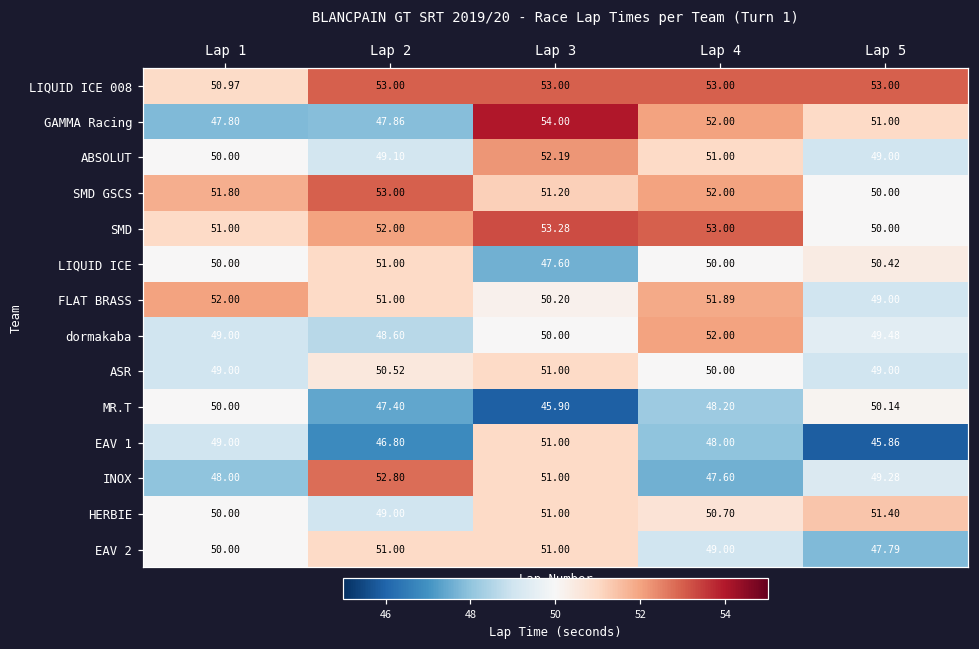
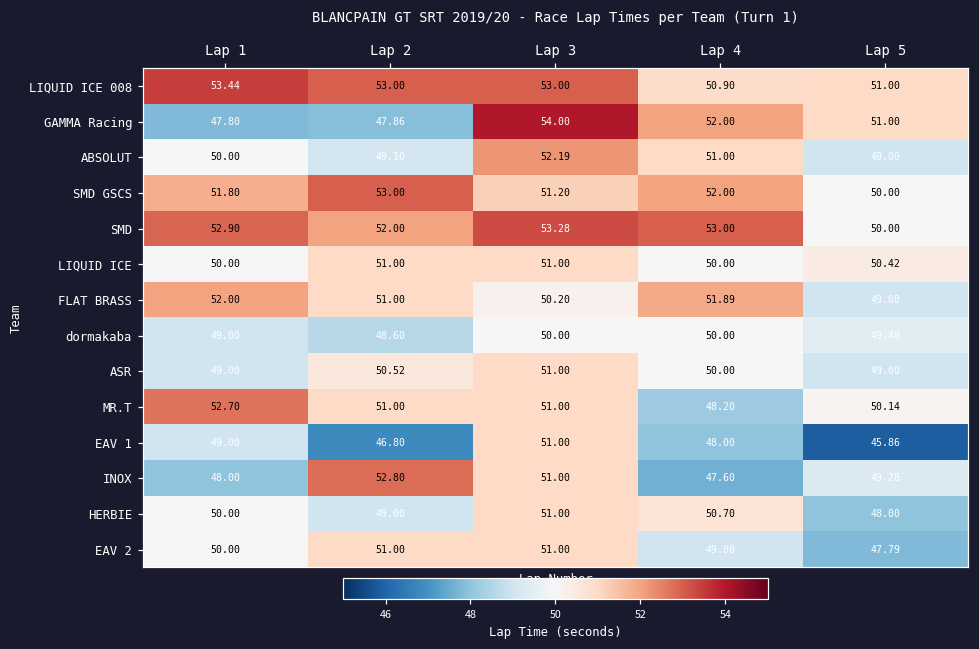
LIQUID ICE 008, Lap 1: 50.97 -> 53.44
LIQUID ICE 008, Lap 4: 53.00 -> 50.90
LIQUID ICE 008, Lap 5: 53.00 -> 51.00
SMD, Lap 1: 51.00 -> 52.90
LIQUID ICE, Lap 3: 47.60 -> 51.00
dormakaba, Lap 4: 52.00 -> 50.00
MR.T, Lap 1: 50.00 -> 52.70
MR.T, Lap 2: 47.40 -> 51.00
MR.T, Lap 3: 45.90 -> 51.00
HERBIE, Lap 5: 51.40 -> 48.00
